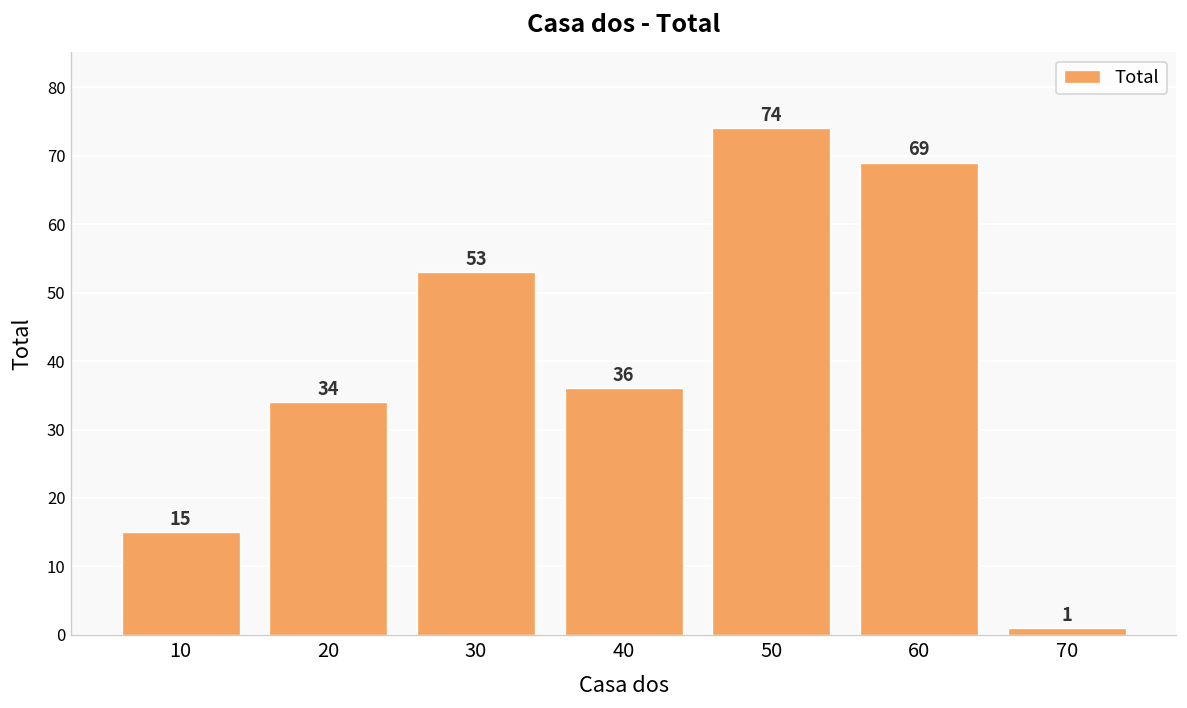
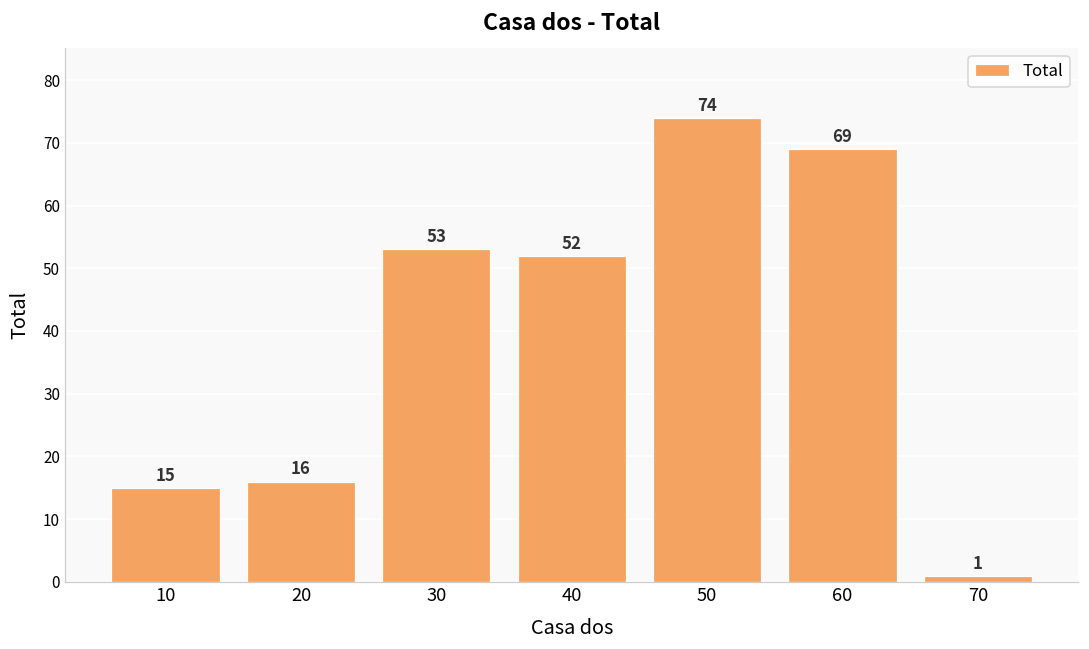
20: 34 -> 16
40: 36 -> 52
